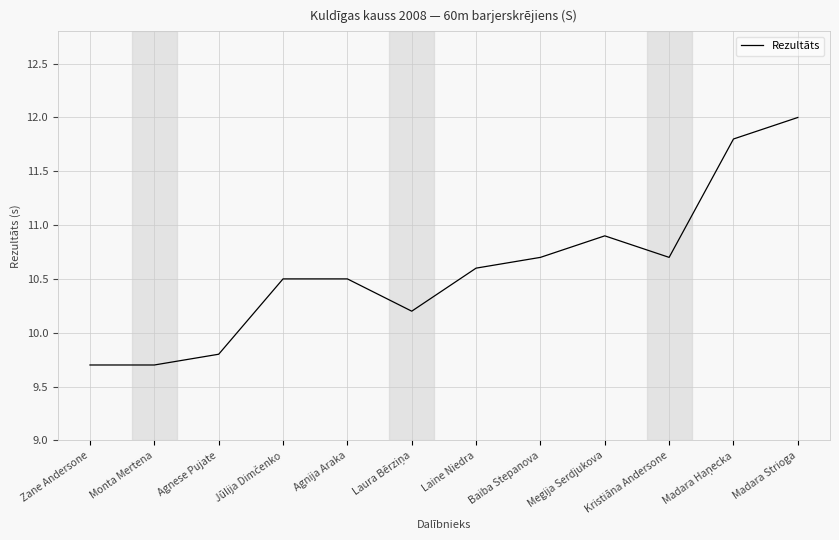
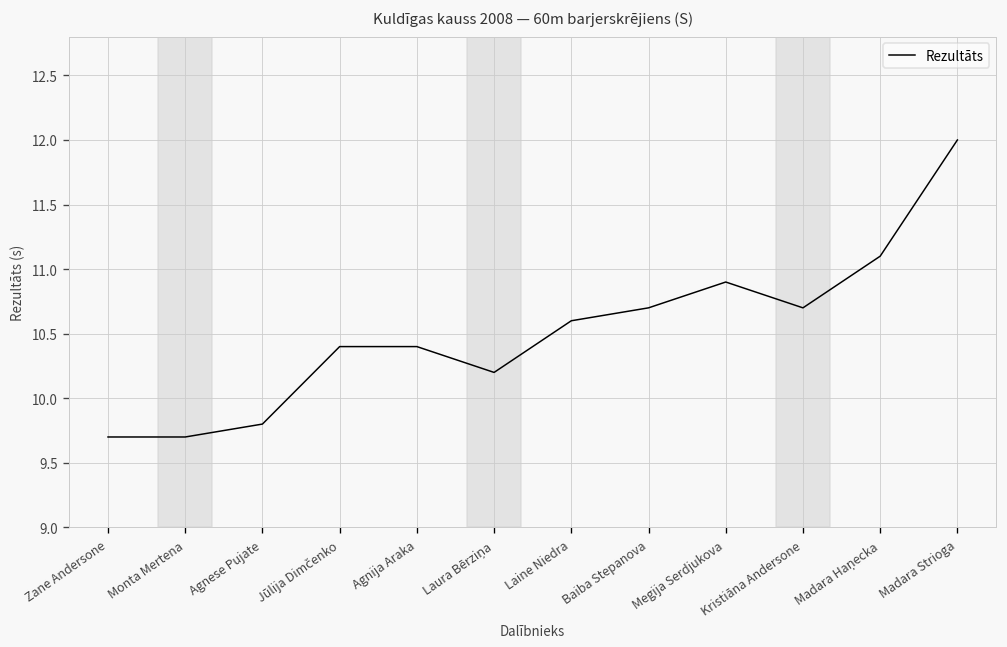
Jūlija Dimčenko: 10.5 -> 10.4
Agnija Araka: 10.5 -> 10.4
Madara Haņecka: 11.8 -> 11.1
